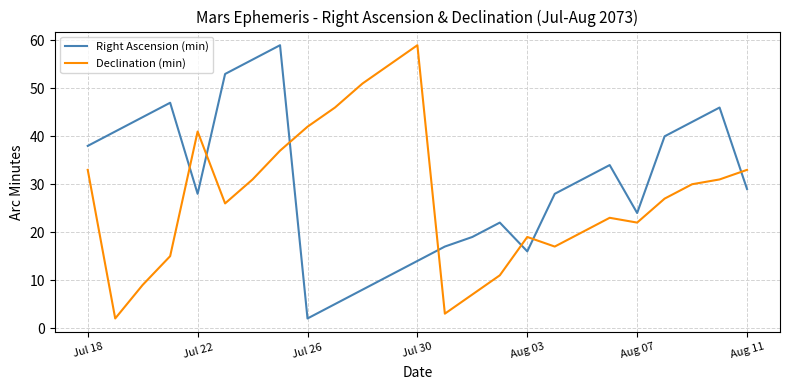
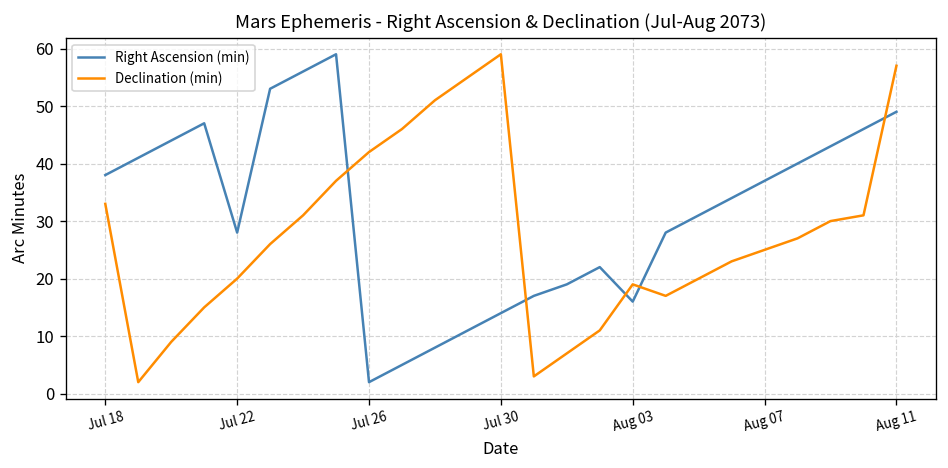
Declination (min), Jul 22: 41 -> 20
Right Ascension (min), Aug 07: 24 -> 37
Declination (min), Aug 07: 22 -> 25
Right Ascension (min), Aug 11: 29 -> 49
Declination (min), Aug 11: 33 -> 57
